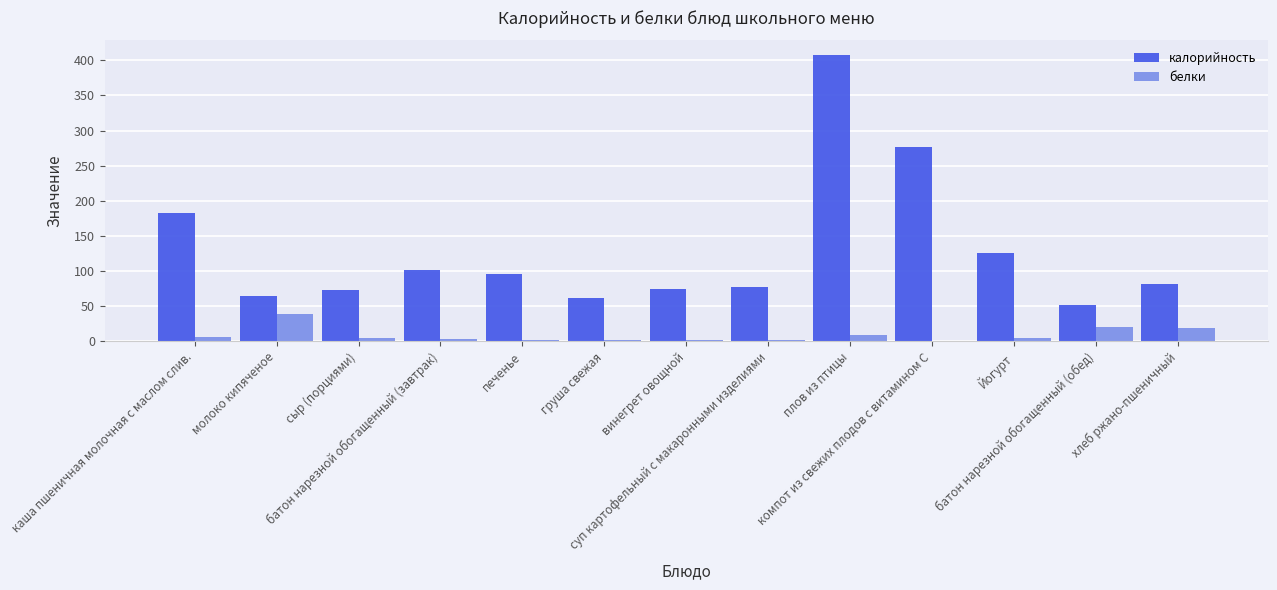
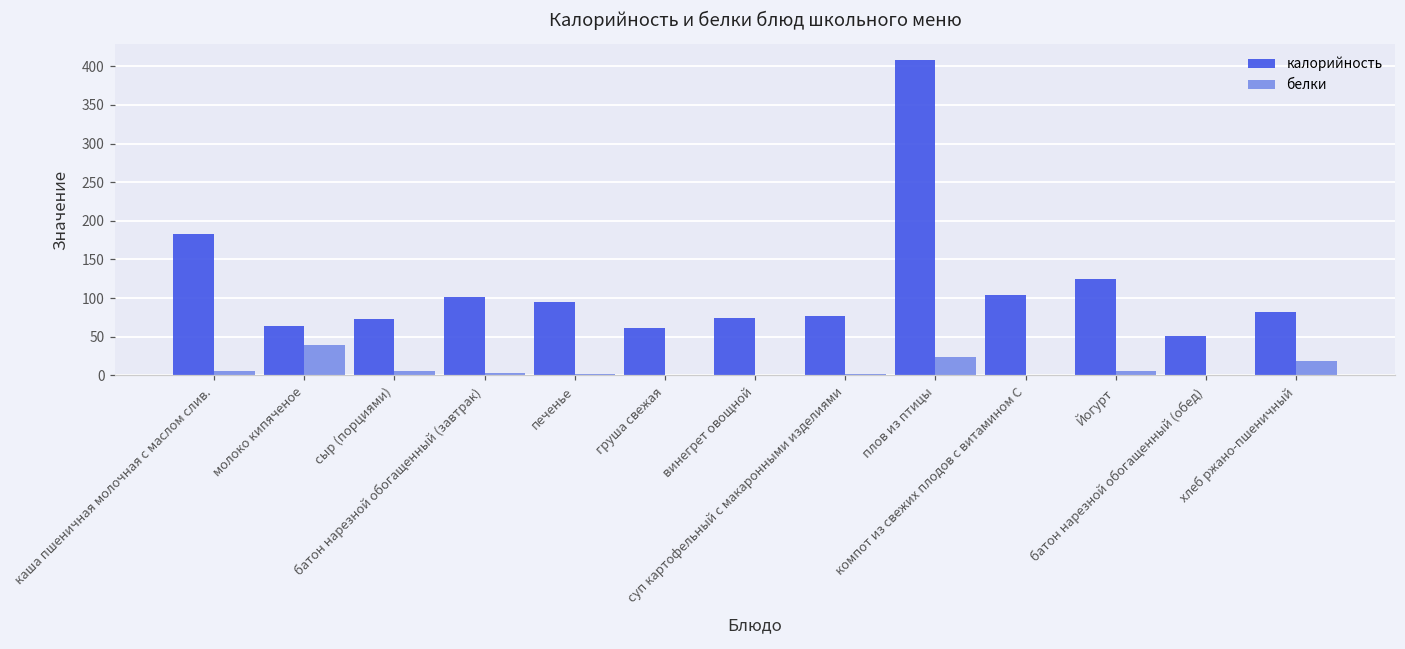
белки, плов из птицы: 10 -> 20
калорийность, компот из свежих плодов с витамином С: 280 -> 100
белки, батон нарезной обогащенный (обед): 20 -> 0
